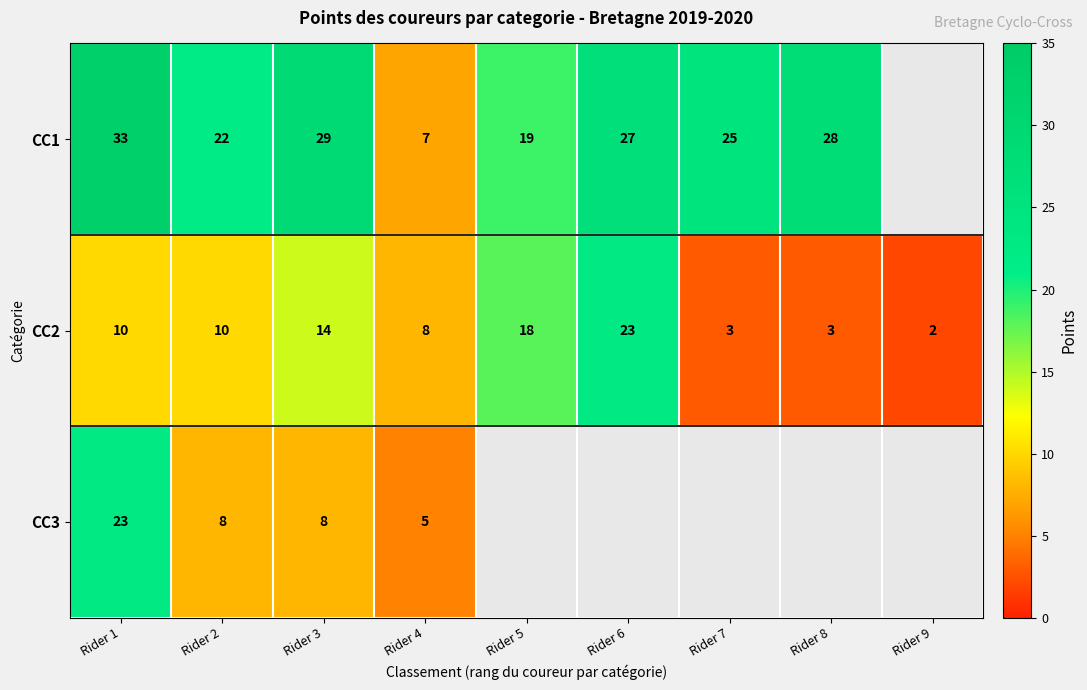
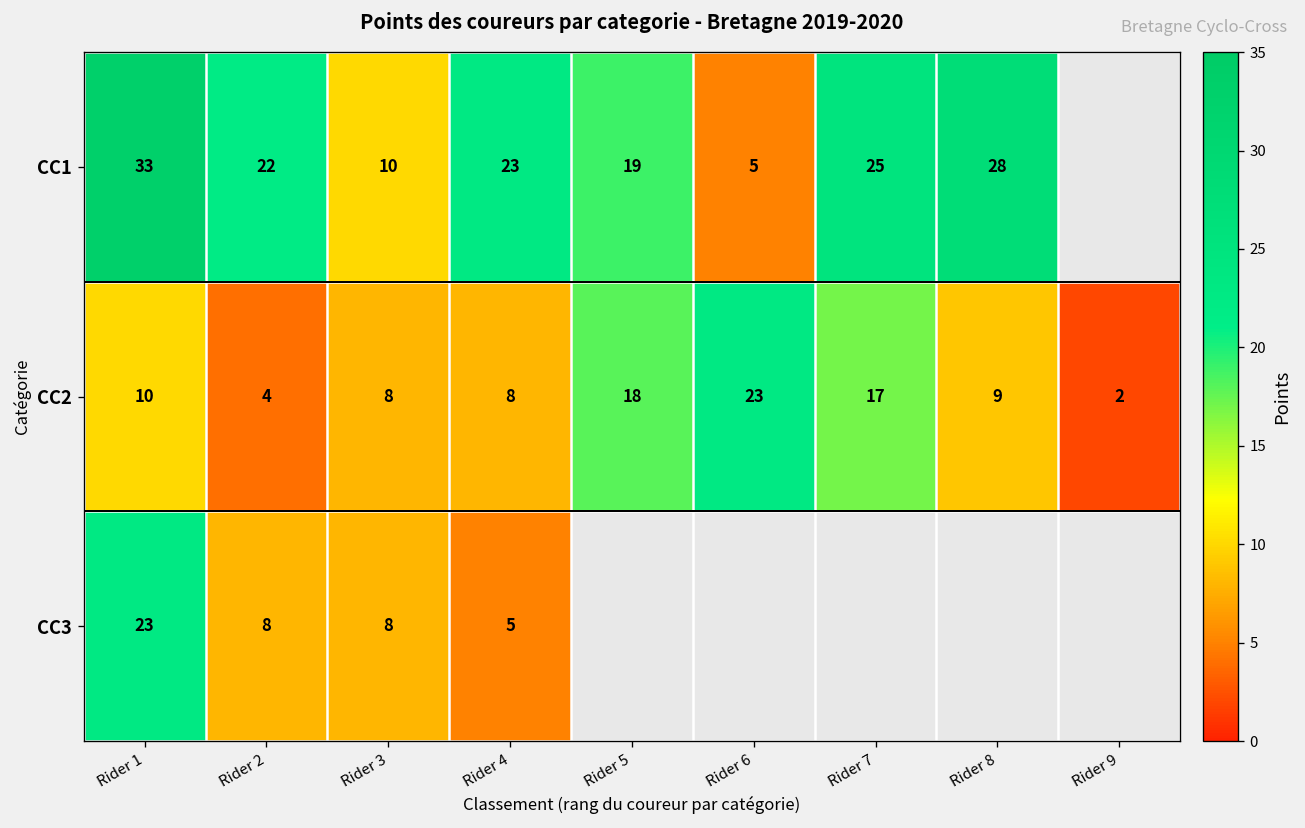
CC1, Rider 3: 29 -> 10
CC1, Rider 4: 7 -> 23
CC1, Rider 6: 27 -> 5
CC2, Rider 2: 10 -> 4
CC2, Rider 3: 14 -> 8
CC2, Rider 7: 3 -> 17
CC2, Rider 8: 3 -> 9
